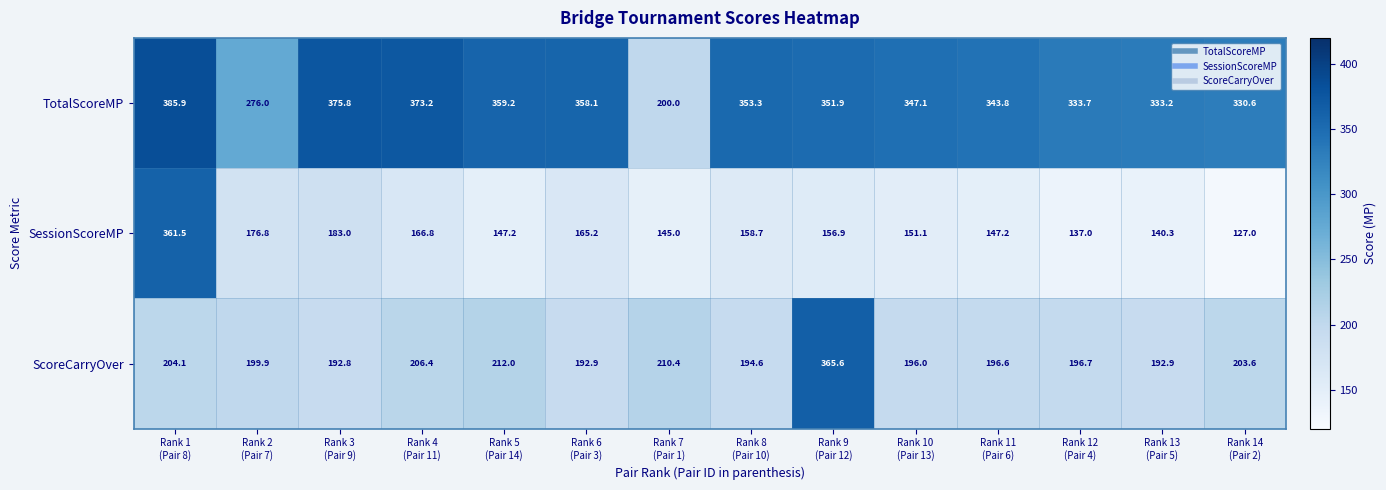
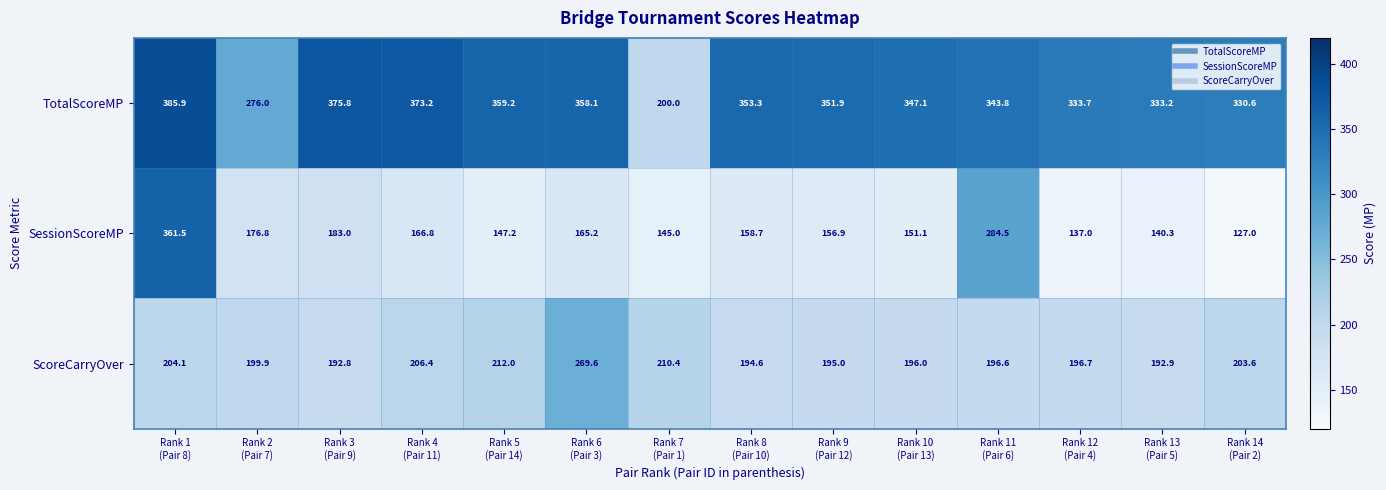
SessionScoreMP, Rank 11 (Pair 6): 147.2 -> 284.5
ScoreCarryOver, Rank 6 (Pair 3): 192.9 -> 269.6
ScoreCarryOver, Rank 9 (Pair 12): 365.6 -> 195.0
